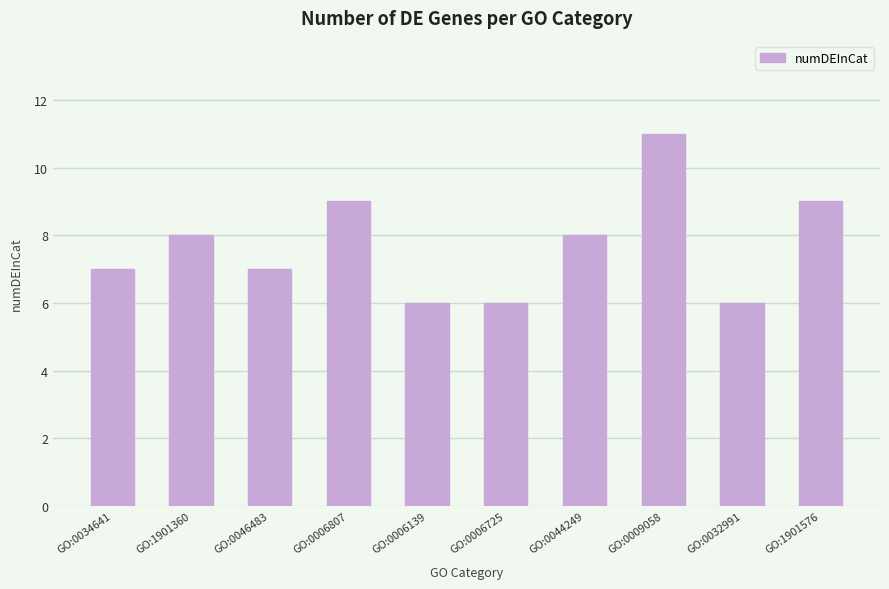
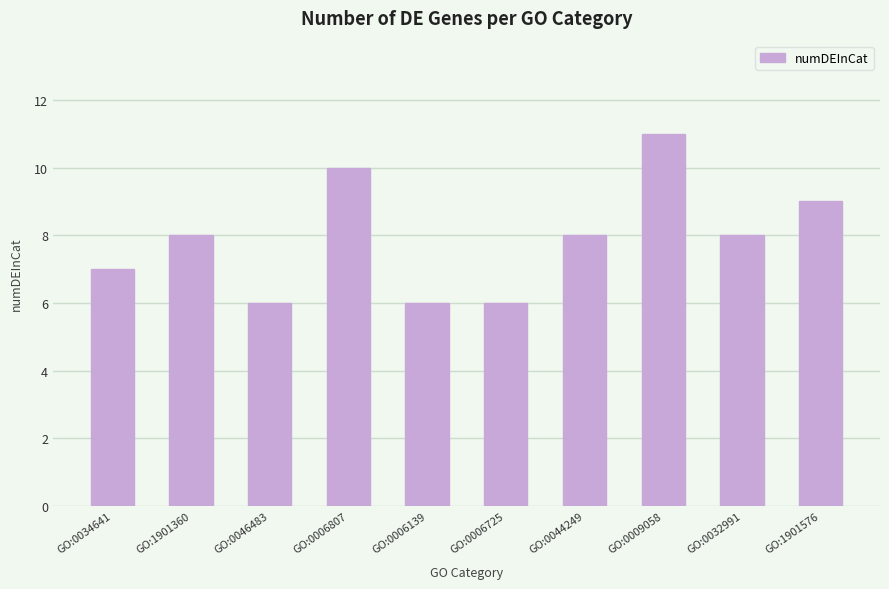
GO:0046483: 7 -> 6
GO:0006807: 9 -> 10
GO:0032991: 6 -> 8
